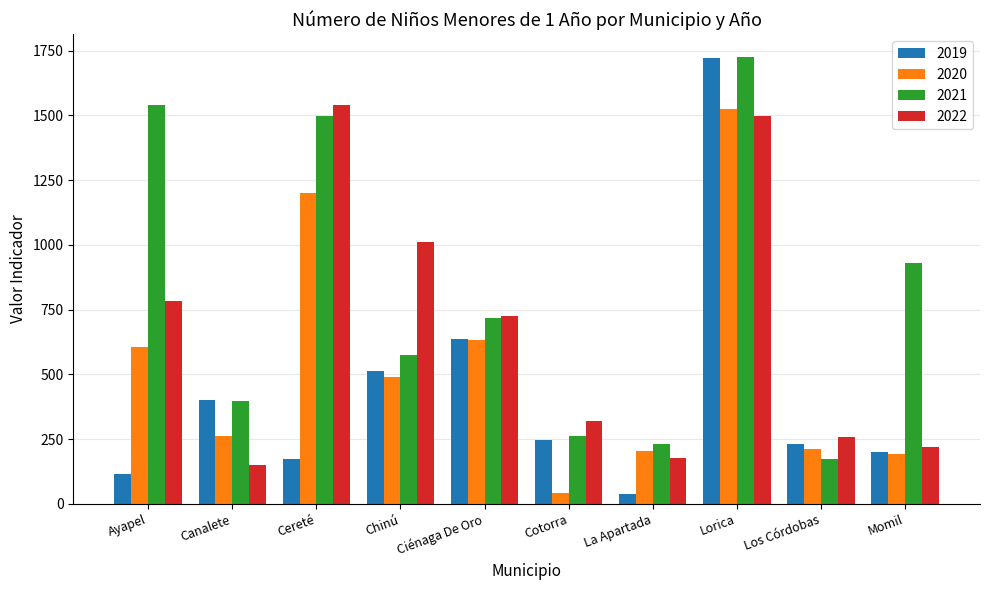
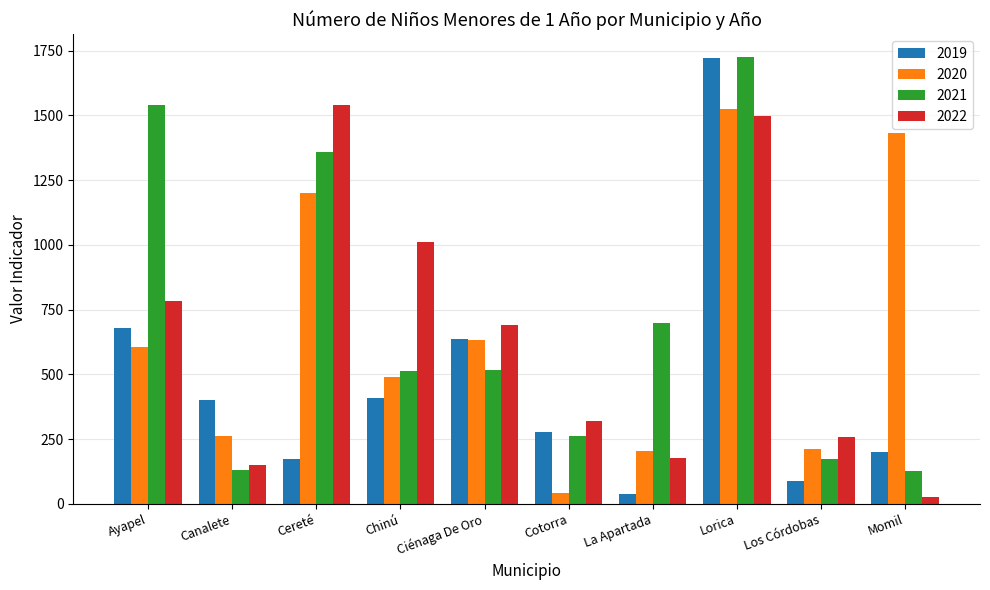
2019, Ayapel: 120 -> 680
2021, Canalete: 400 -> 130
2021, Cereté: 1500 -> 1360
2019, Chinú: 510 -> 410
2021, Chinú: 580 -> 510
2021, Ciénaga De Oro: 720 -> 520
2022, Ciénaga De Oro: 720 -> 690
2019, Cotorra: 250 -> 280
2021, La Apartada: 230 -> 700
2019, Los Córdobas: 230 -> 90
2020, Momil: 190 -> 1430
2021, Momil: 930 -> 130
2022, Momil: 220 -> 30
